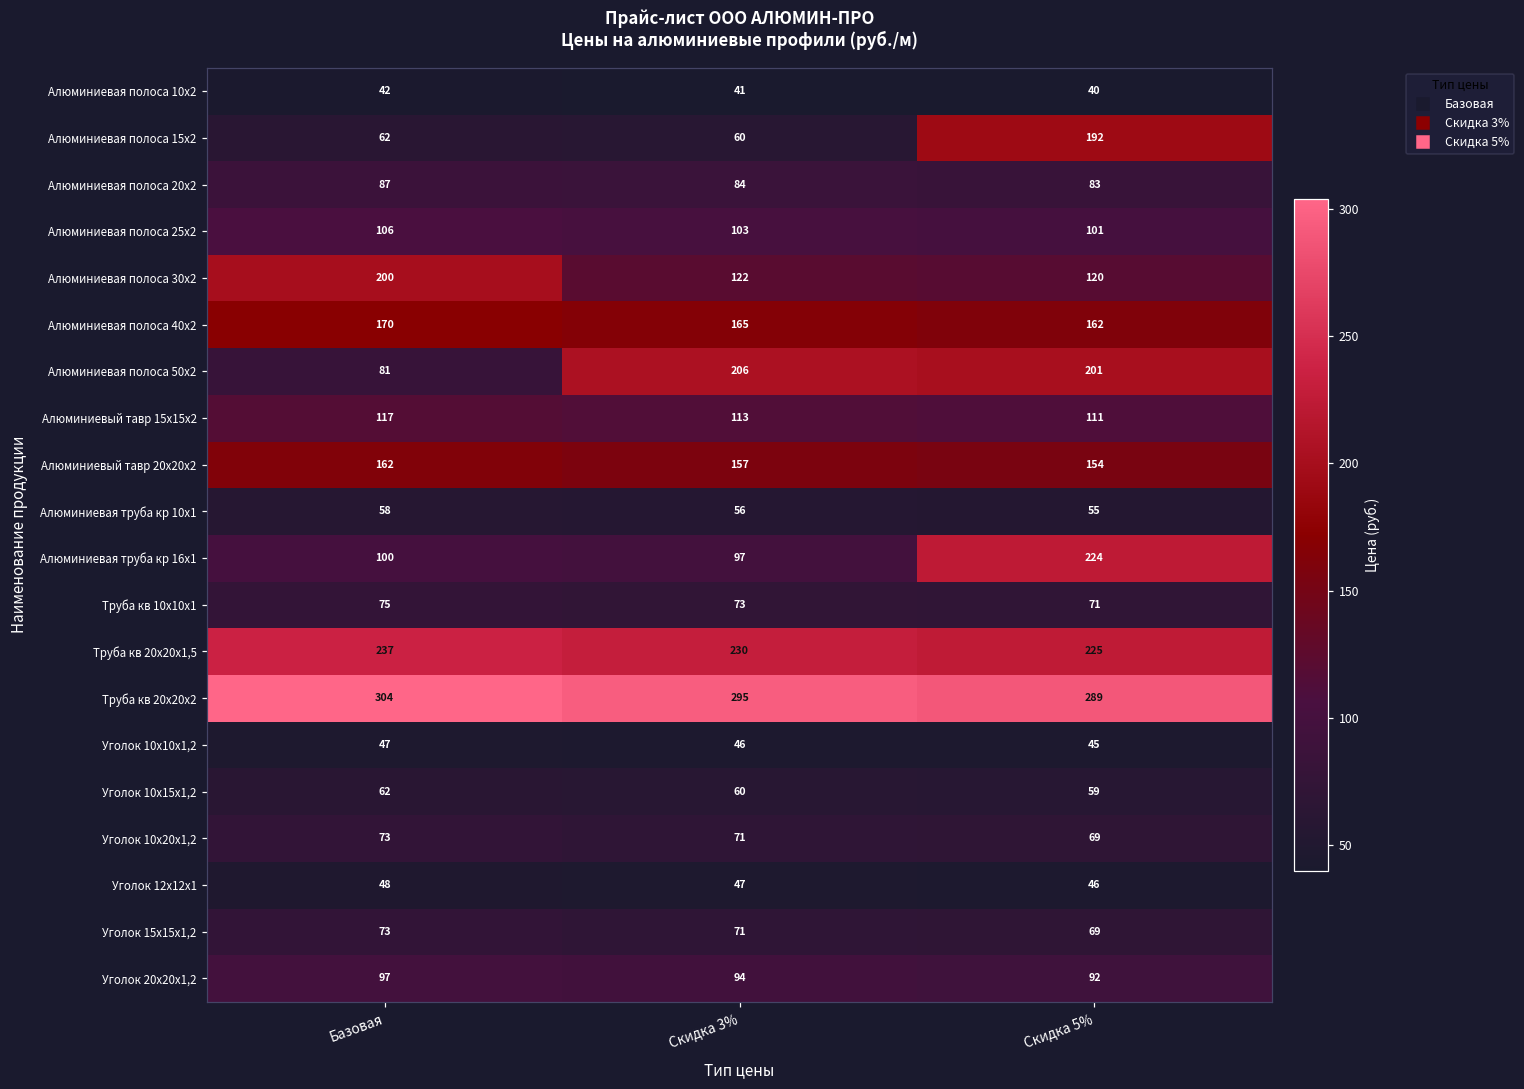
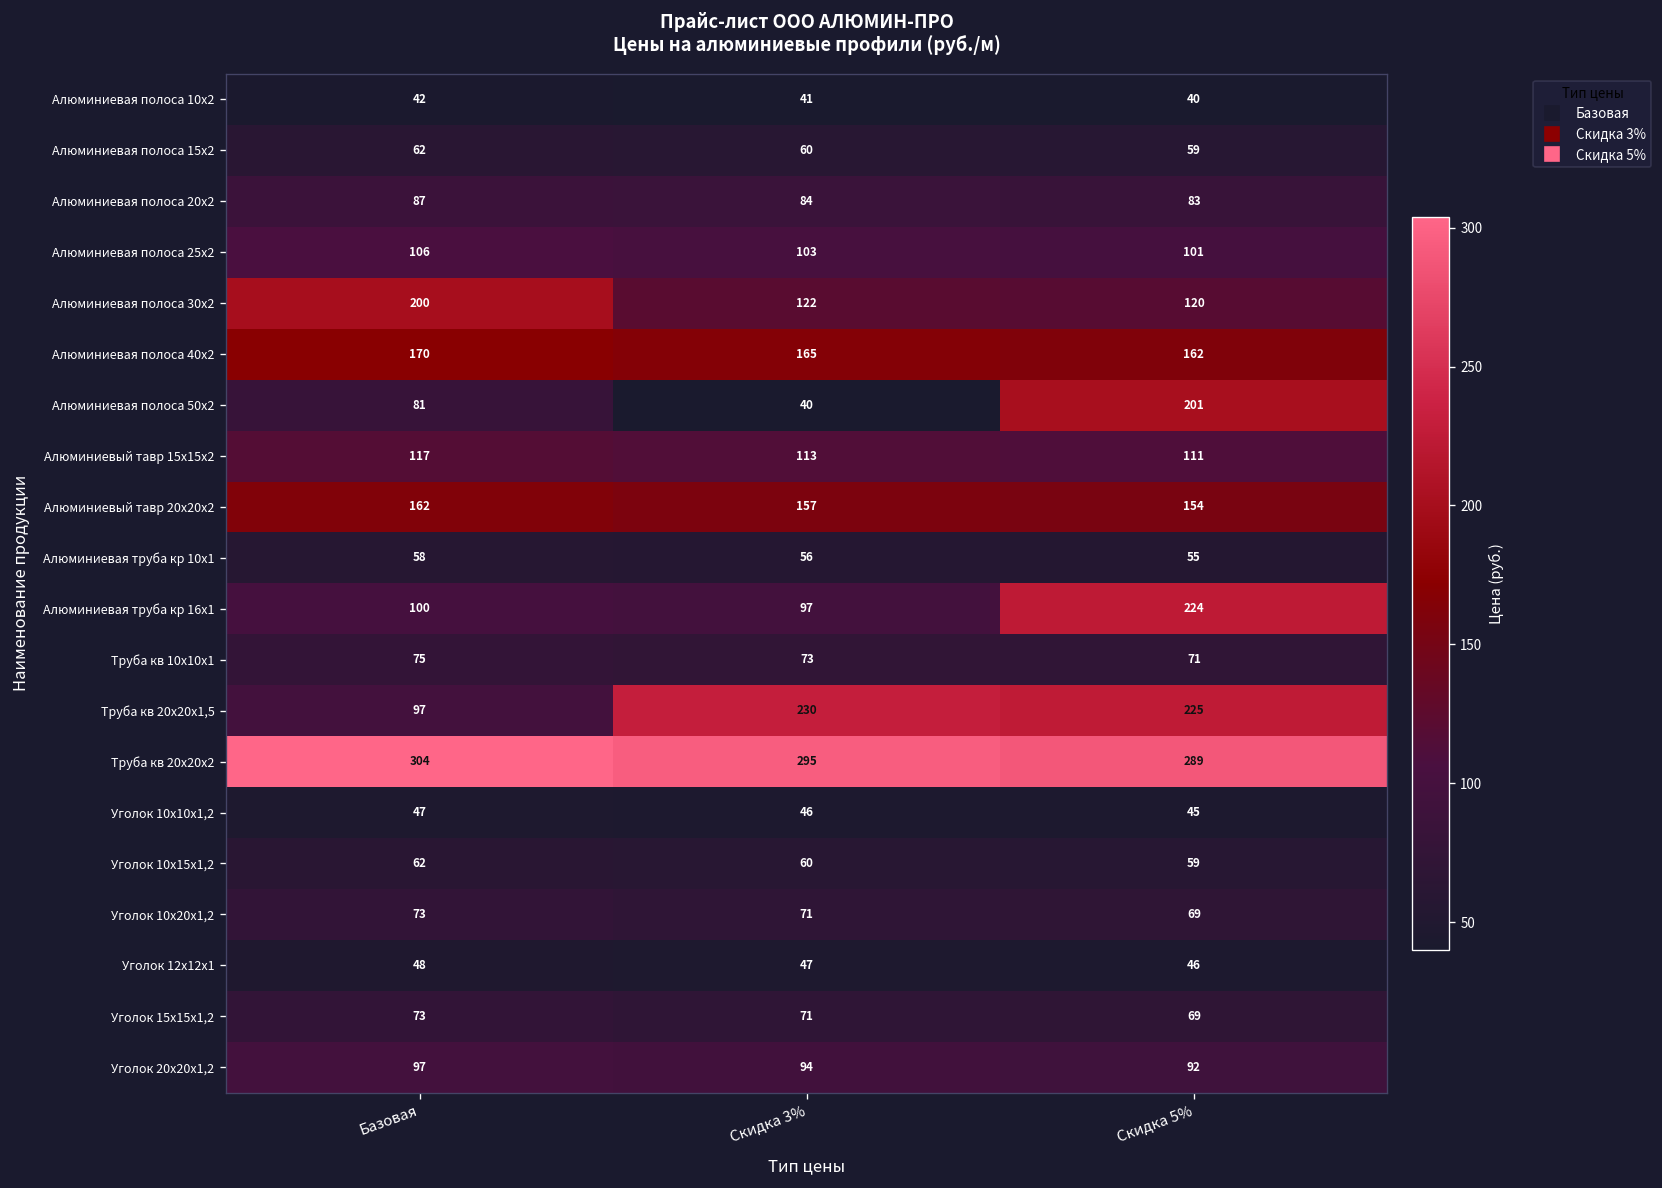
Алюминиевая полоса 15х2, Скидка 5%: 192 -> 59
Алюминиевая полоса 50х2, Скидка 3%: 206 -> 40
Труба кв 20х20х1,5, Базовая: 237 -> 97
